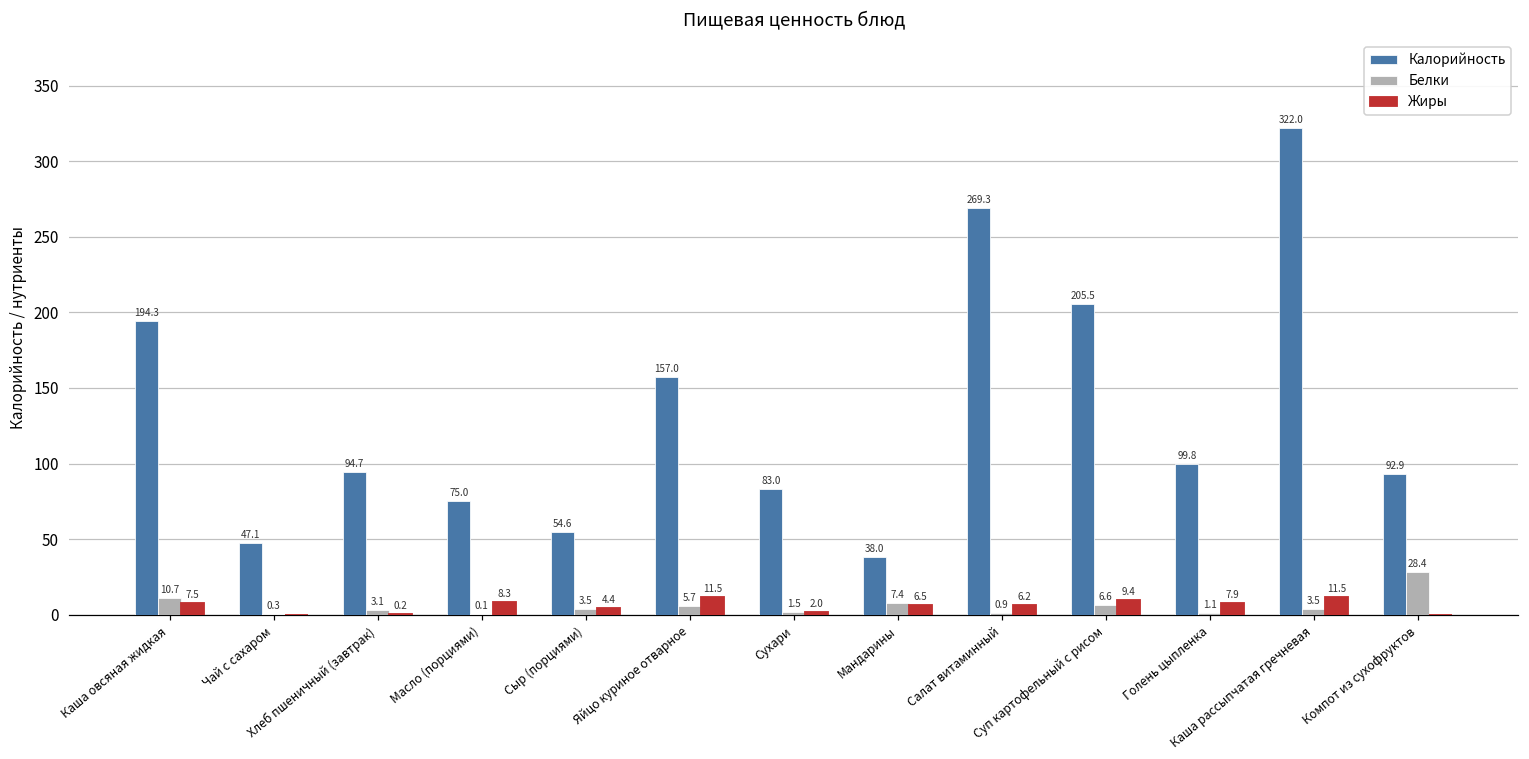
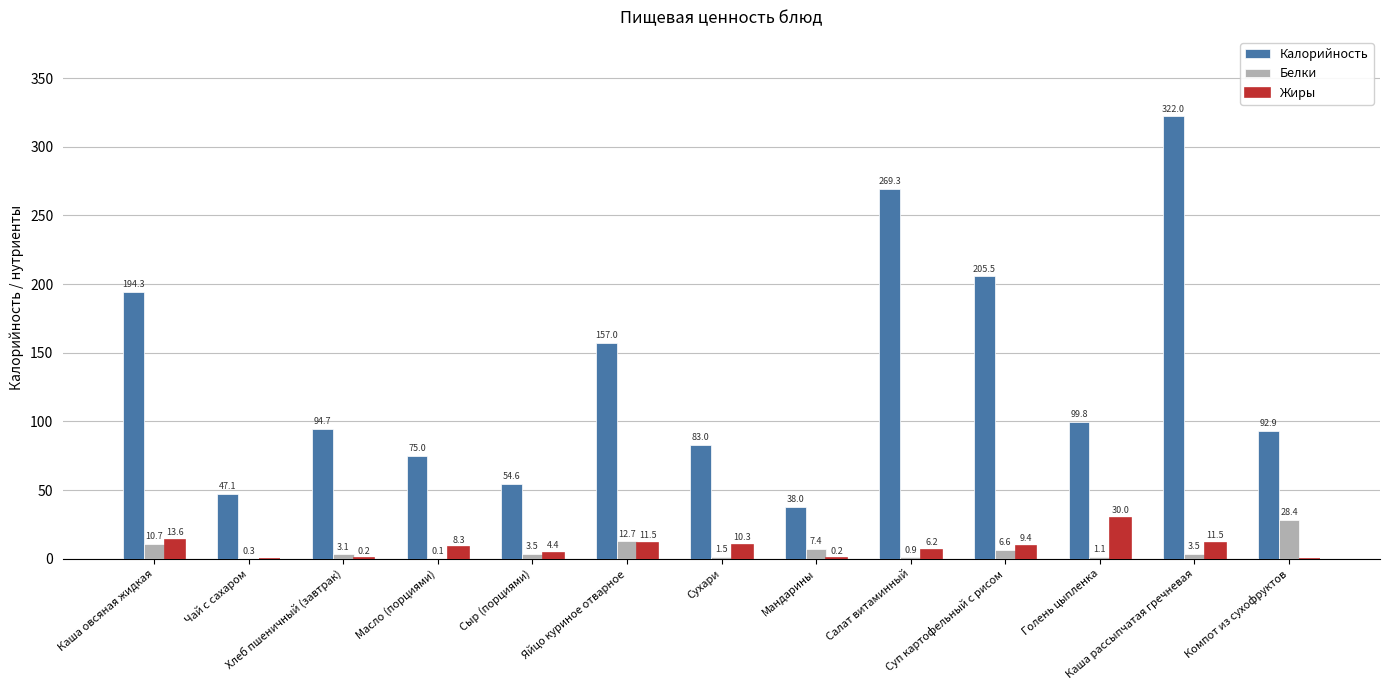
Жиры, Каша овсяная жидкая: 7.5 -> 13.6
Белки, Яйцо куриное отварное: 5.7 -> 12.7
Жиры, Сухари: 2.0 -> 10.3
Жиры, Мандарины: 6.5 -> 0.2
Жиры, Голень цыпленка: 7.9 -> 30.0
